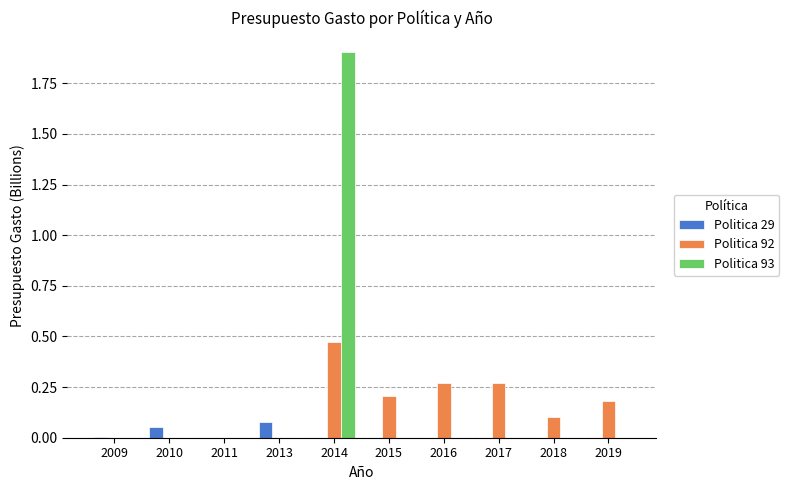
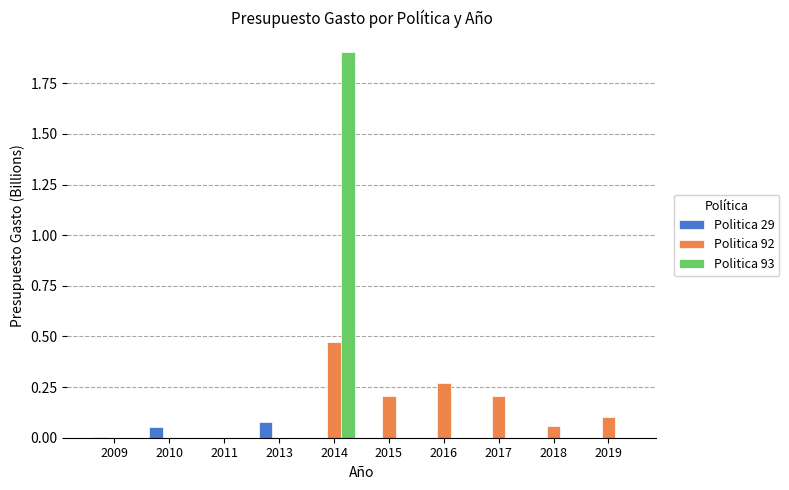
Politica 92, 2017: 0.27 -> 0.21
Politica 92, 2018: 0.10 -> 0.06
Politica 92, 2019: 0.18 -> 0.10
